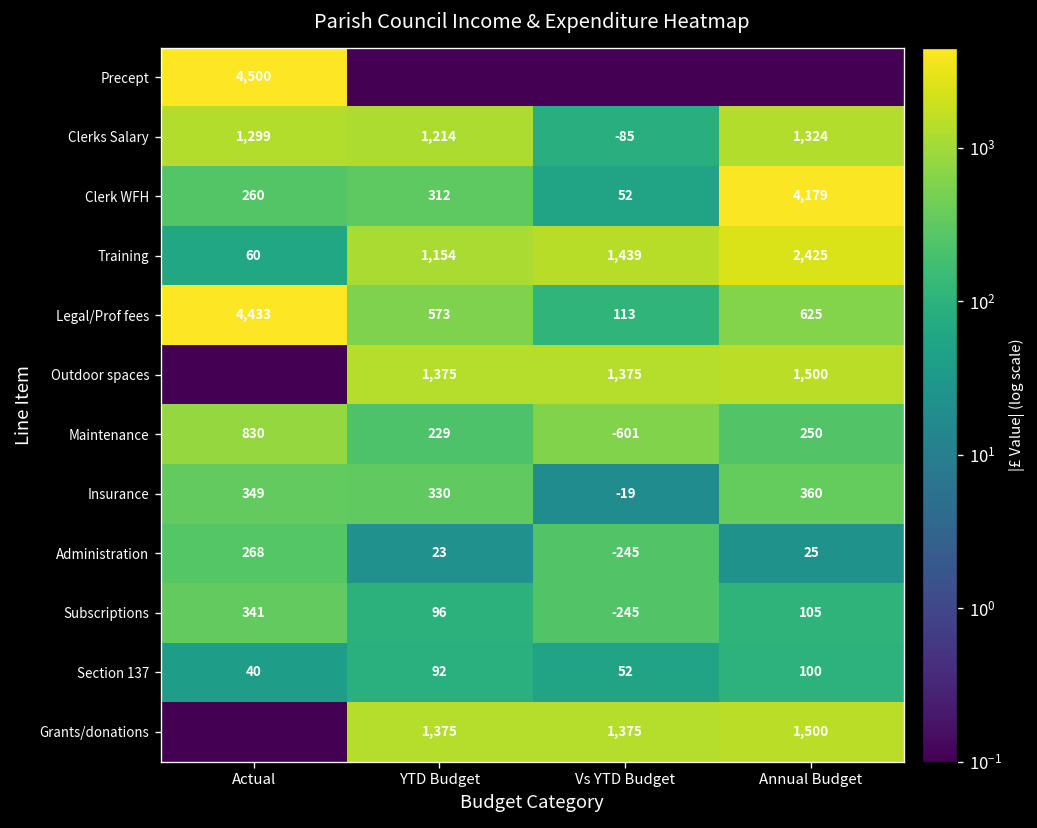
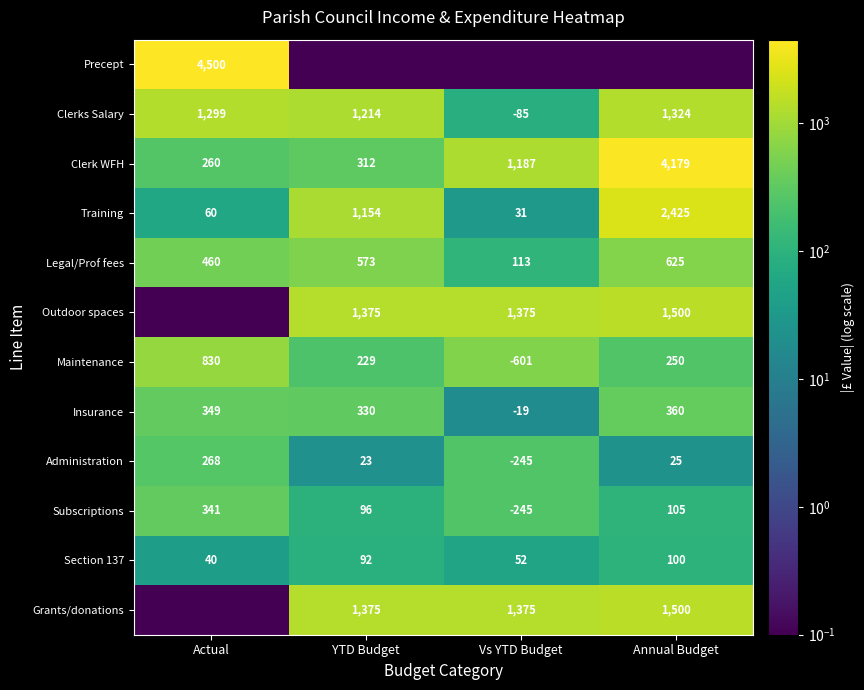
Clerk WFH, Vs YTD Budget: 52 -> 1,187
Training, Vs YTD Budget: 1,439 -> 31
Legal/Prof fees, Actual: 4,433 -> 460
